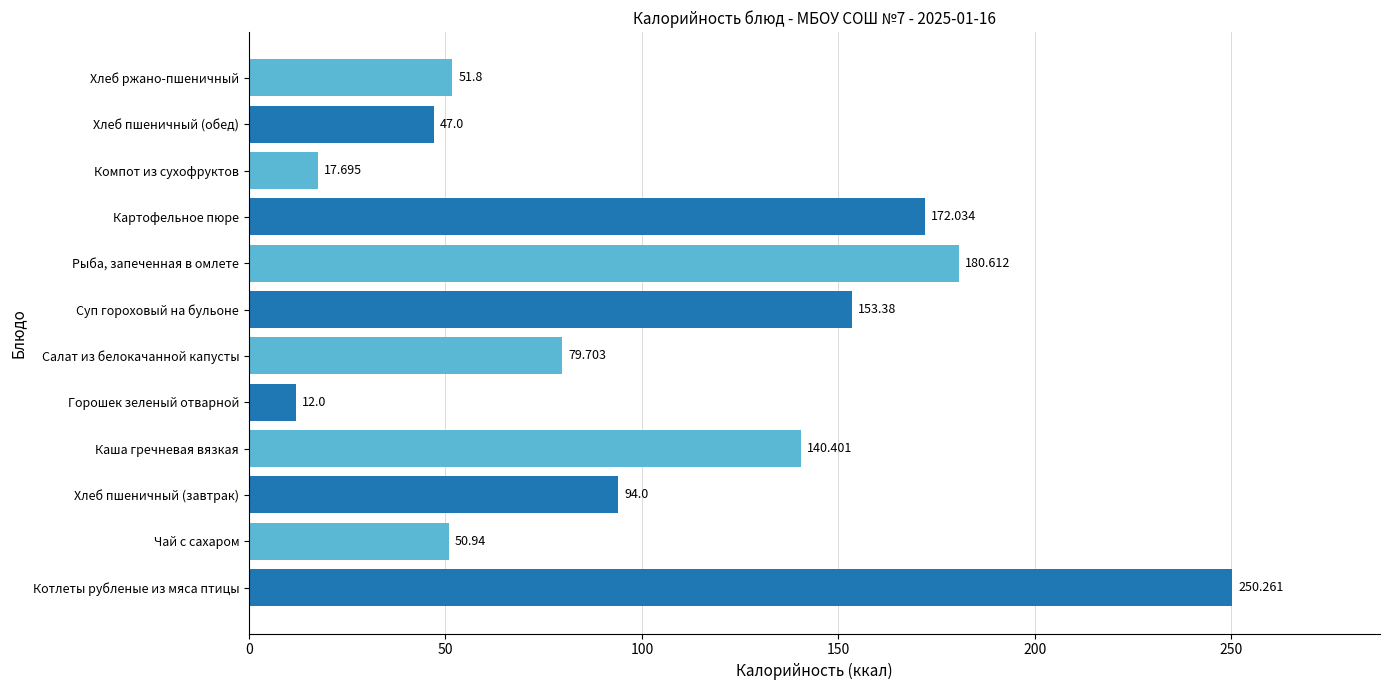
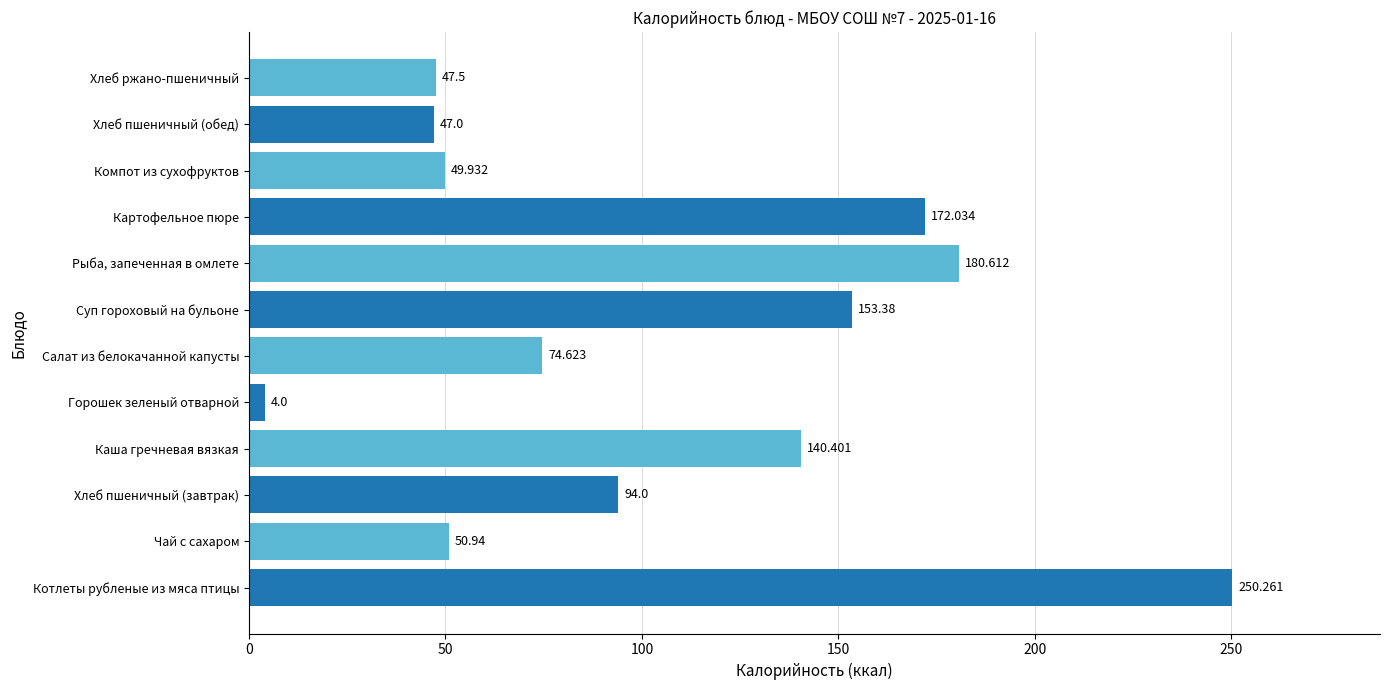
Хлеб ржано-пшеничный: 51.8 -> 47.5
Компот из сухофруктов: 17.695 -> 49.932
Салат из белокачанной капусты: 79.703 -> 74.623
Горошек зеленый отварной: 12.0 -> 4.0
